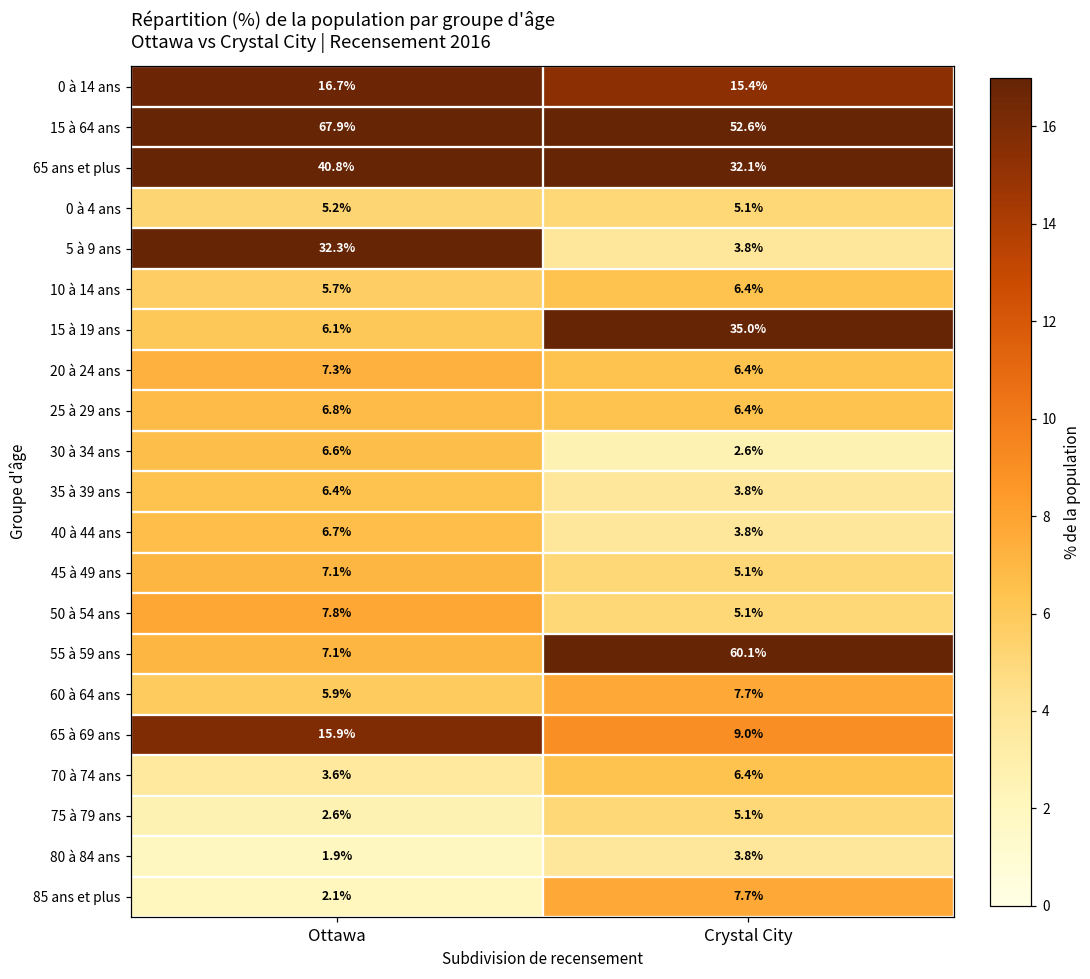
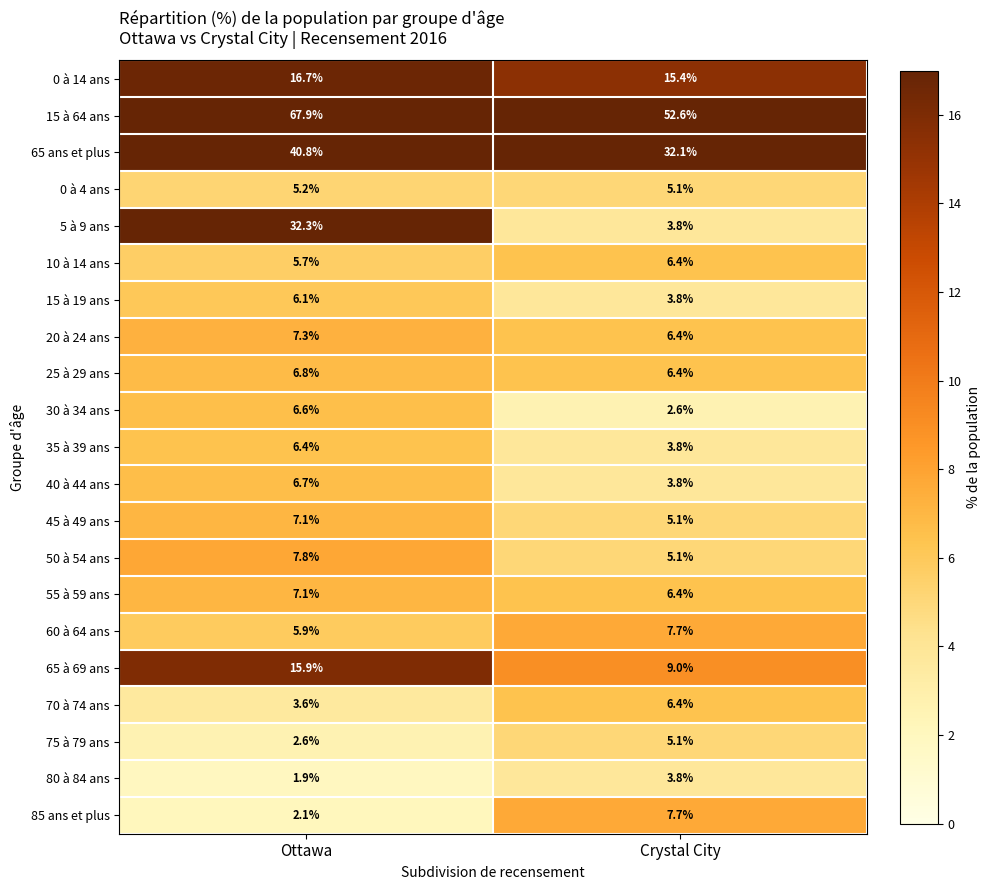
15 à 19 ans, Crystal City: 35.0% -> 3.8%
55 à 59 ans, Crystal City: 60.1% -> 6.4%
